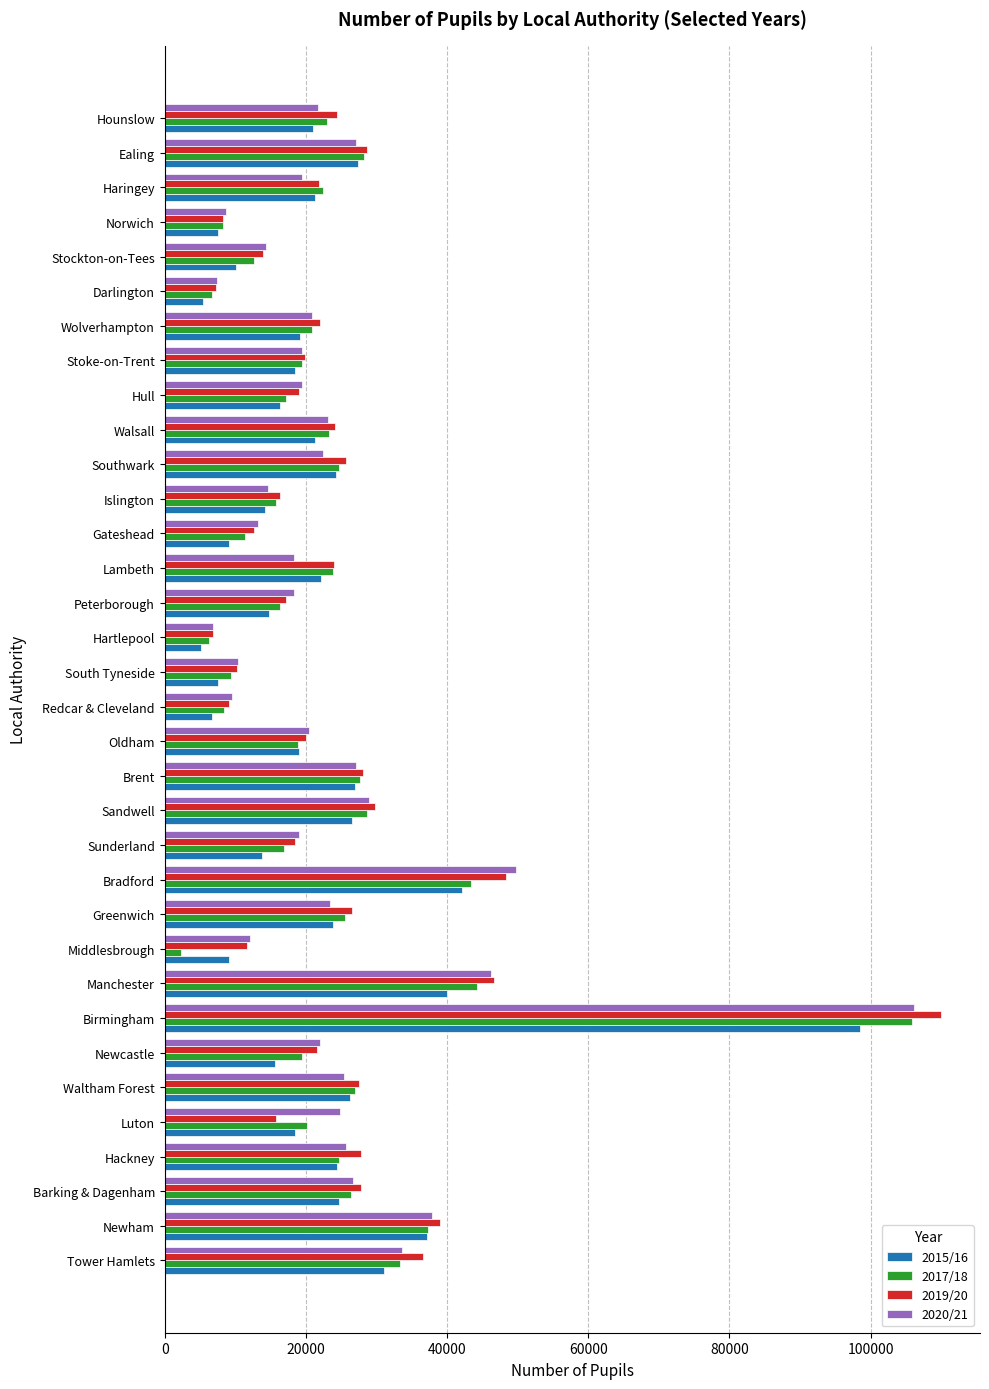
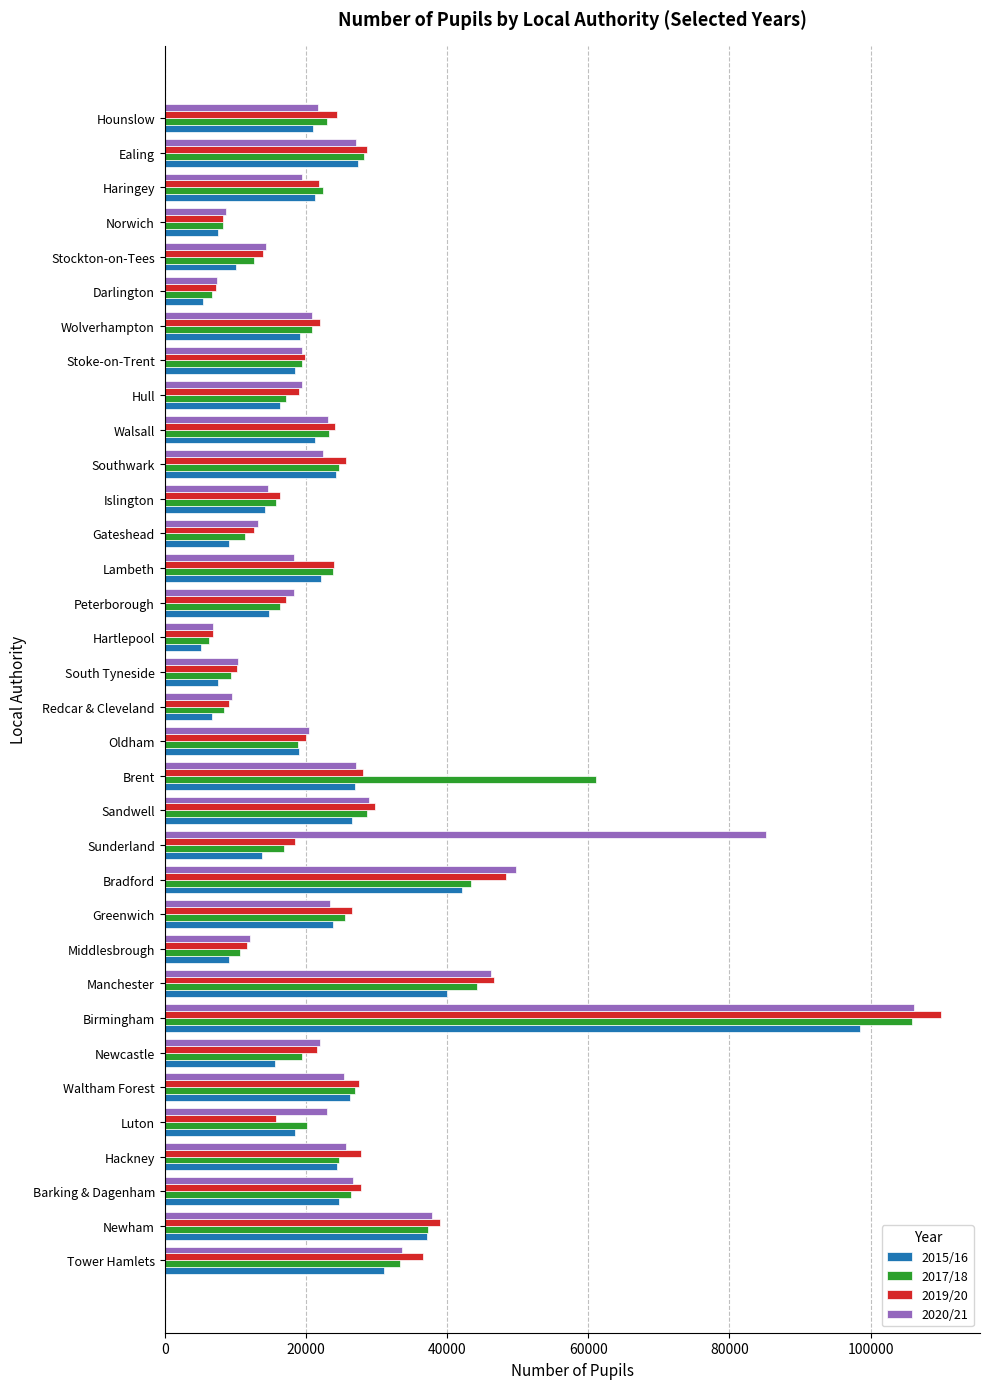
2017/18, Brent: 28000 -> 61000
2020/21, Sunderland: 19000 -> 85000
2017/18, Middlesbrough: 2000 -> 11000
2020/21, Luton: 25000 -> 23000
